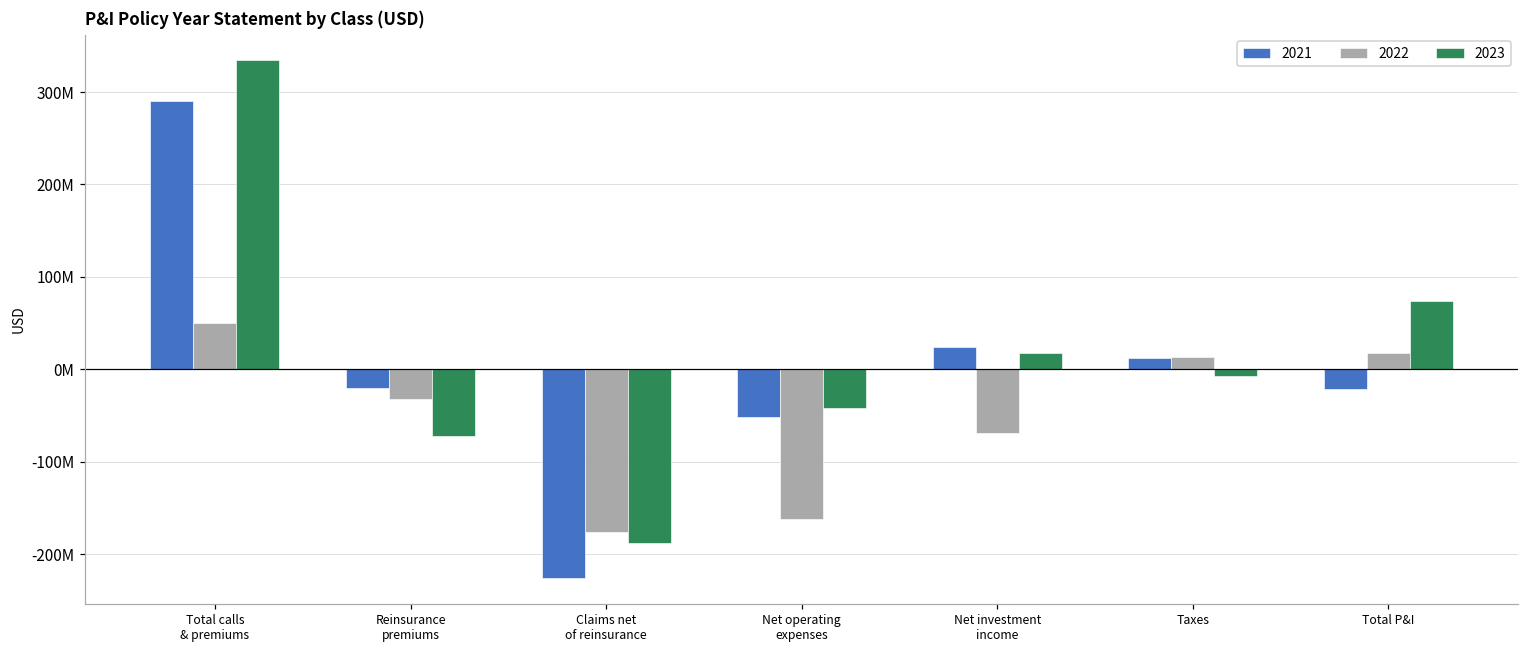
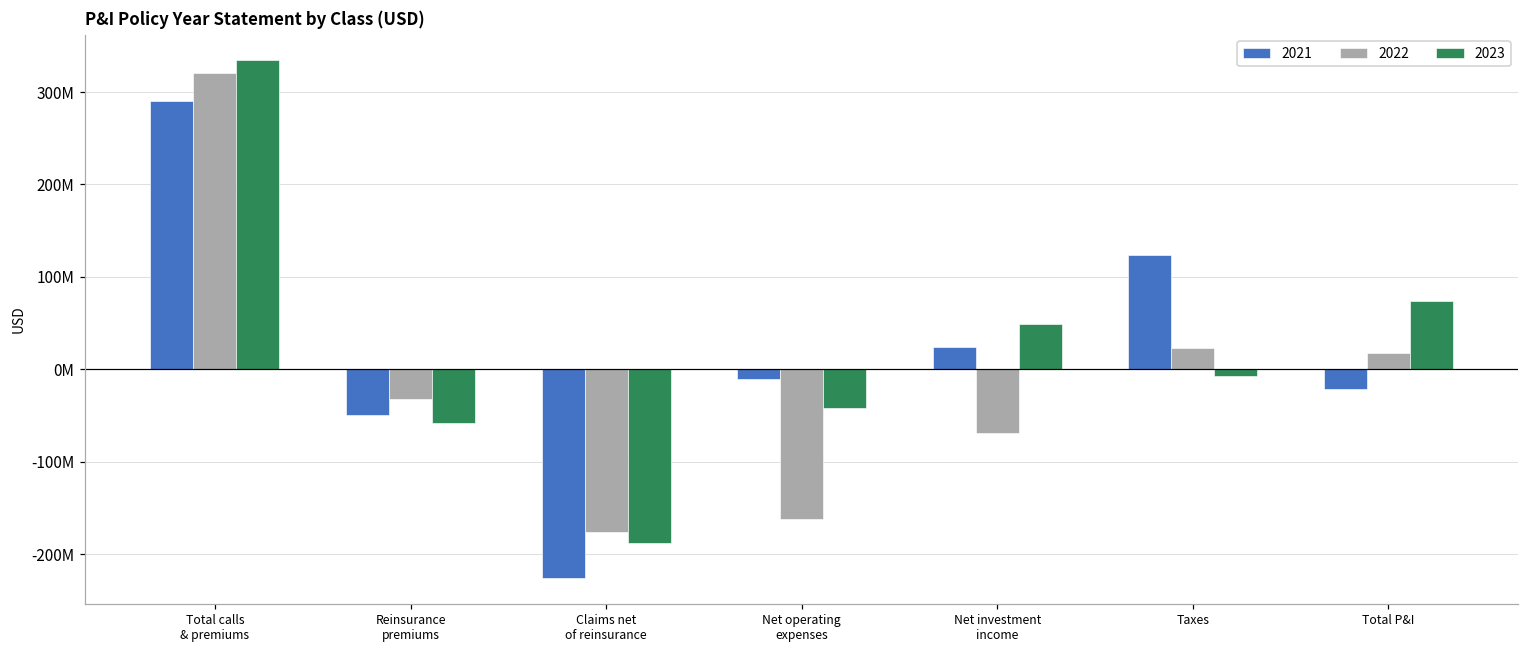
2022, Total calls & premiums: 50000000 -> 320000000
2021, Reinsurance premiums: -20000000 -> -50000000
2023, Reinsurance premiums: -70000000 -> -60000000
2021, Net operating expenses: -50000000 -> -10000000
2023, Net investment income: 20000000 -> 50000000
2021, Taxes: 10000000 -> 120000000
2022, Taxes: 10000000 -> 20000000
